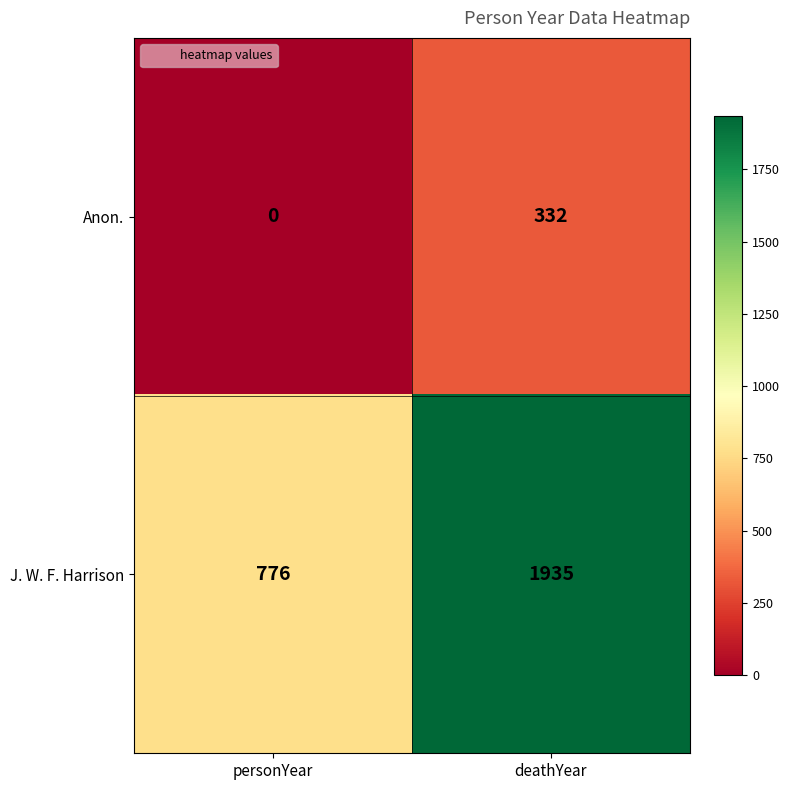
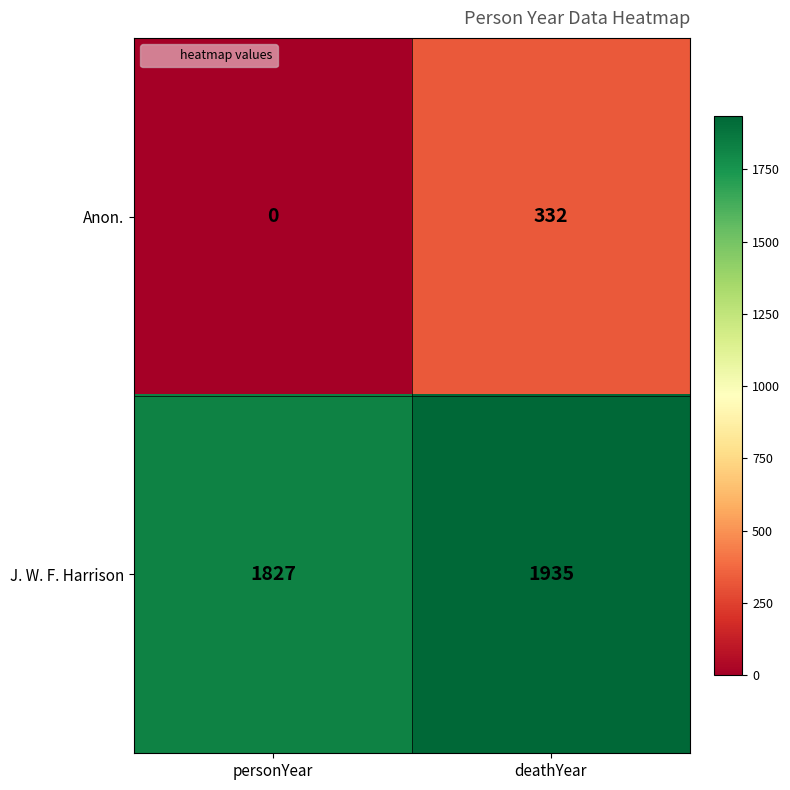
J. W. F. Harrison, personYear: 776 -> 1827
